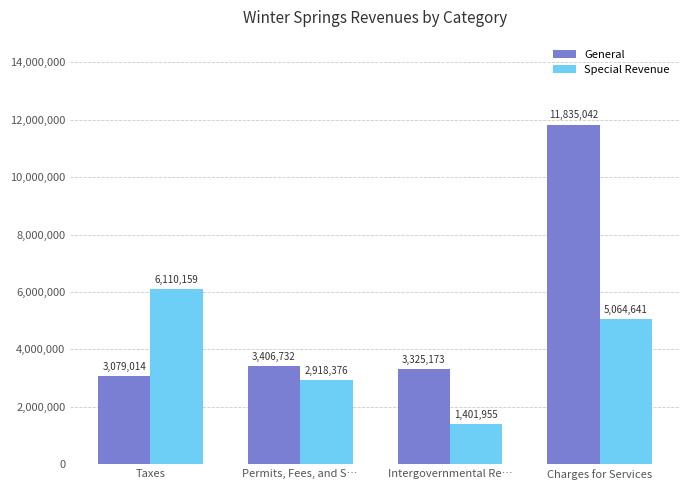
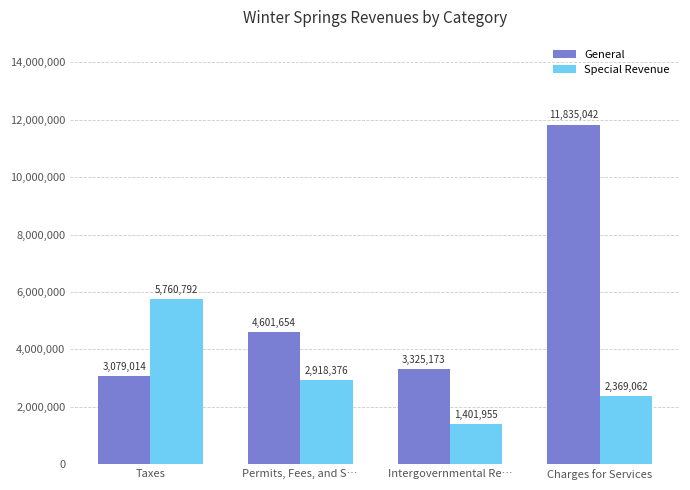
Special Revenue, Taxes: 6,110,159 -> 5,760,792
General, Permits, Fees, and S…: 3,406,732 -> 4,601,654
Special Revenue, Charges for Services: 5,064,641 -> 2,369,062
